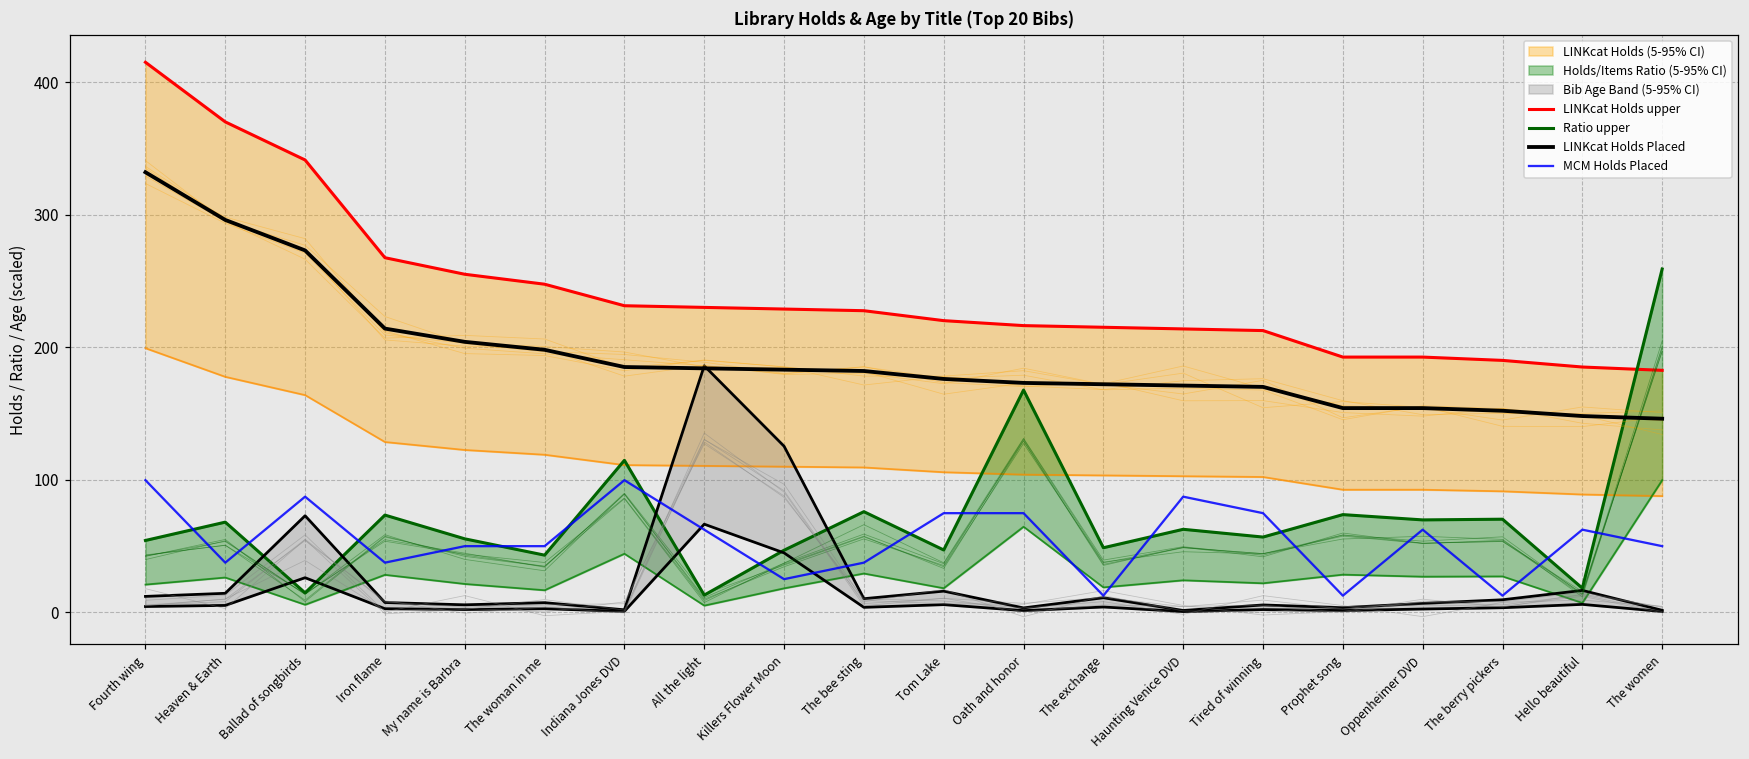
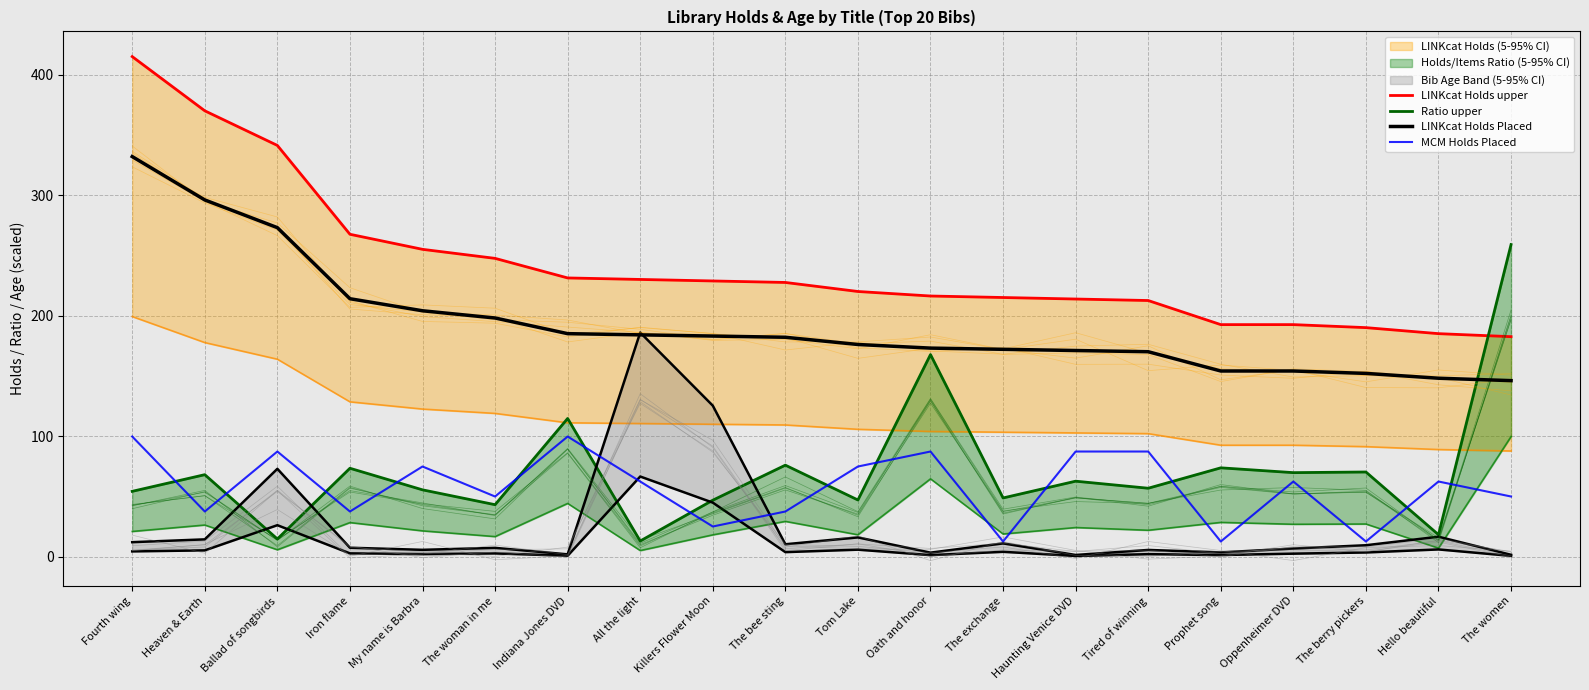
MCM Holds Placed, My name is Barbra: 50 -> 75
MCM Holds Placed, Oath and honor: 75 -> 87
MCM Holds Placed, Tired of winning: 75 -> 87
